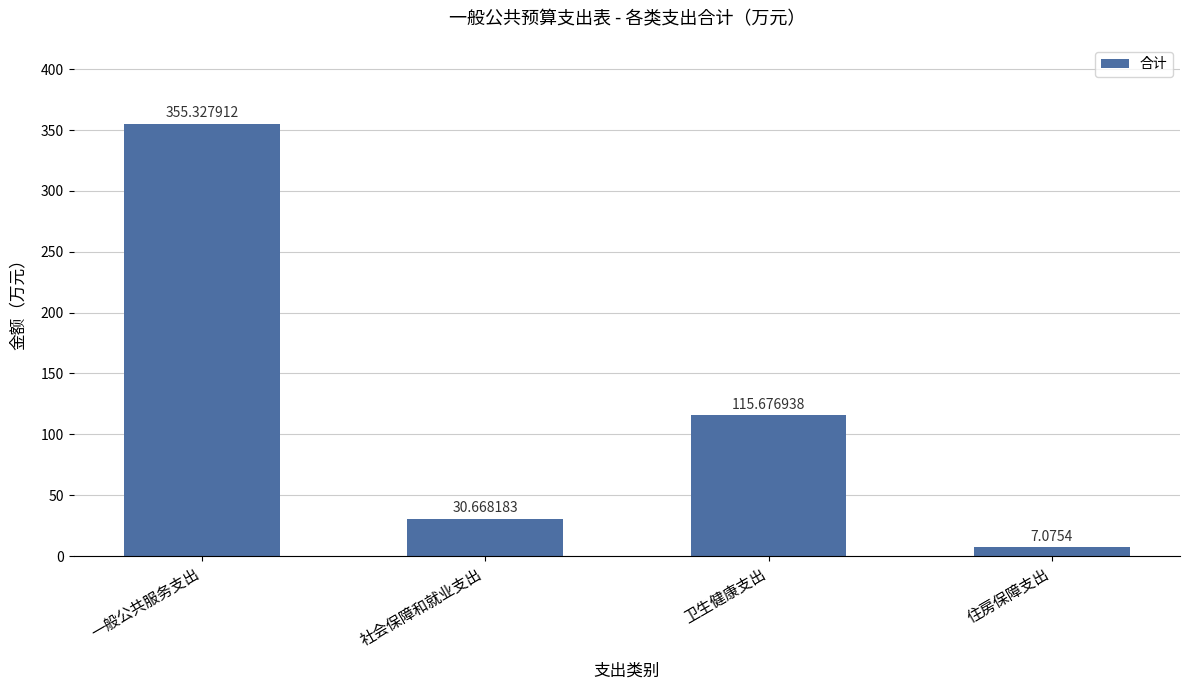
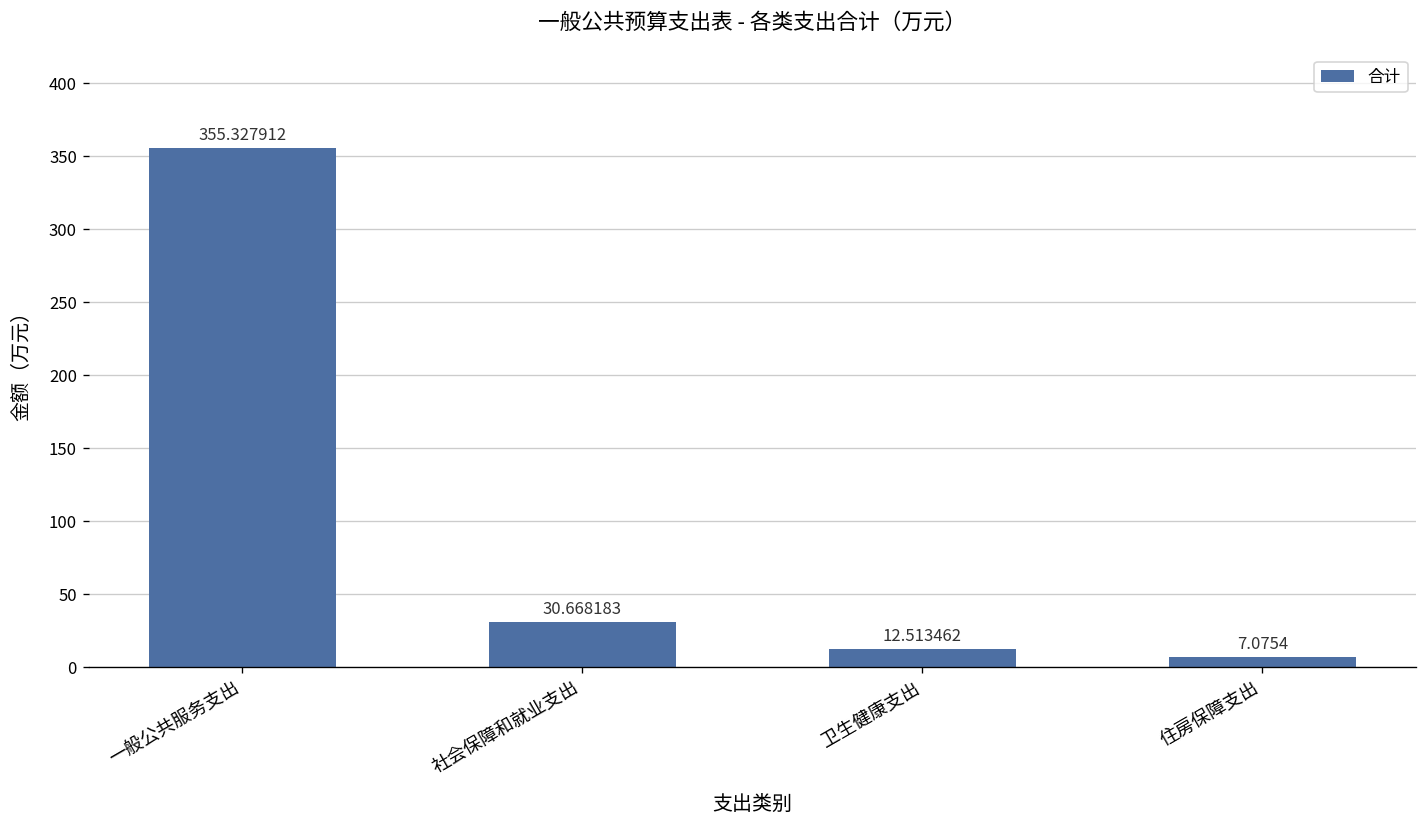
卫生健康支出: 115.676938 -> 12.513462
